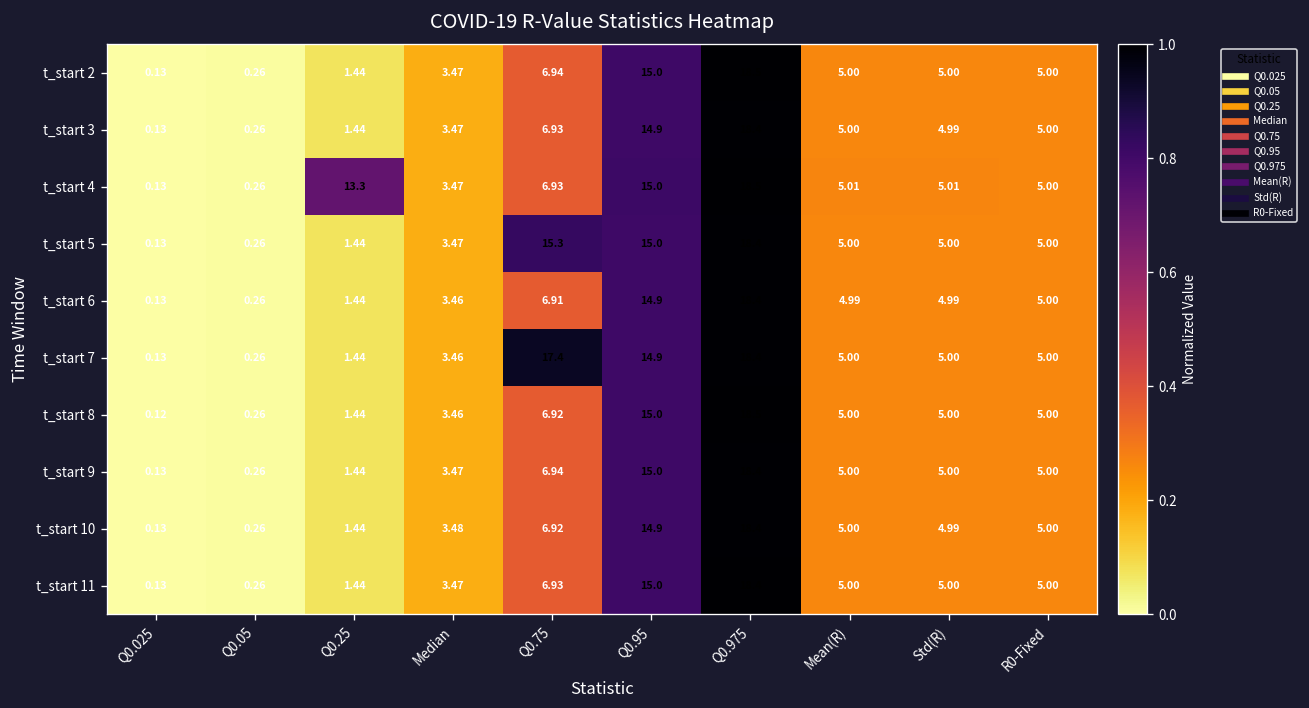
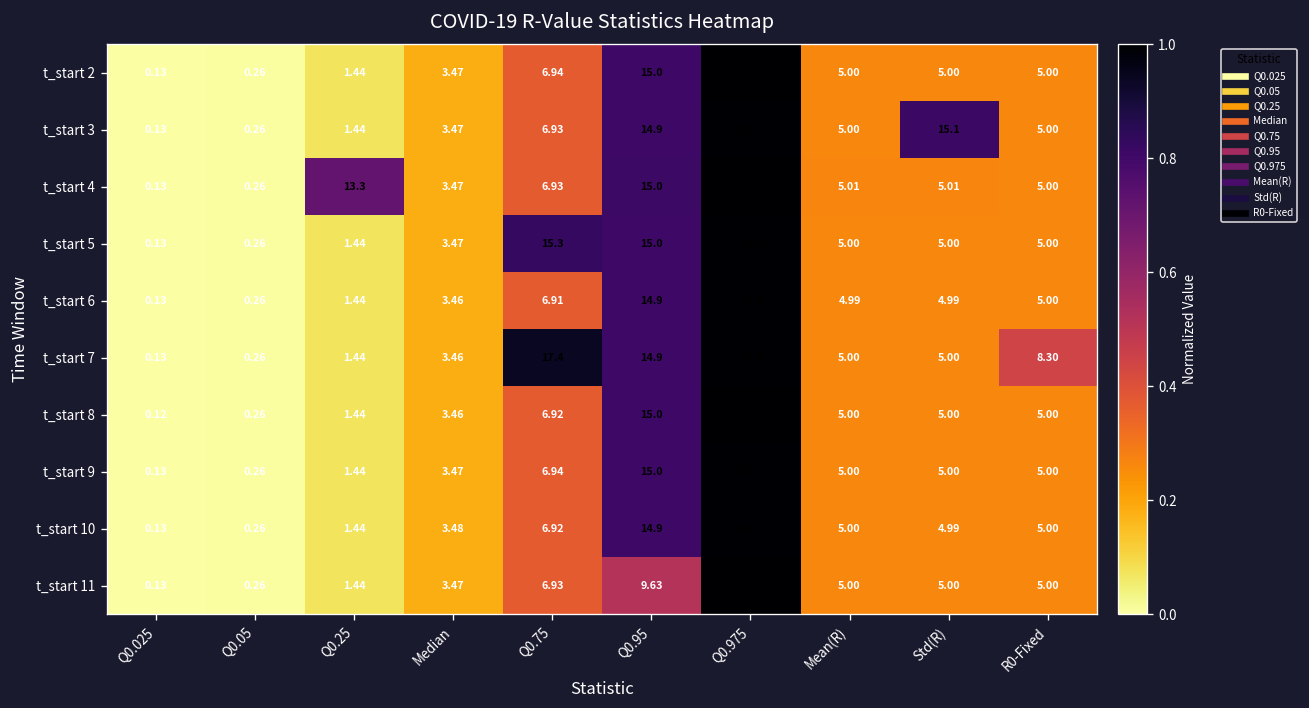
t_start 3, Std(R): 4.99 -> 15.1
t_start 7, R0-Fixed: 5.00 -> 8.30
t_start 11, Q0.95: 15.0 -> 9.63
